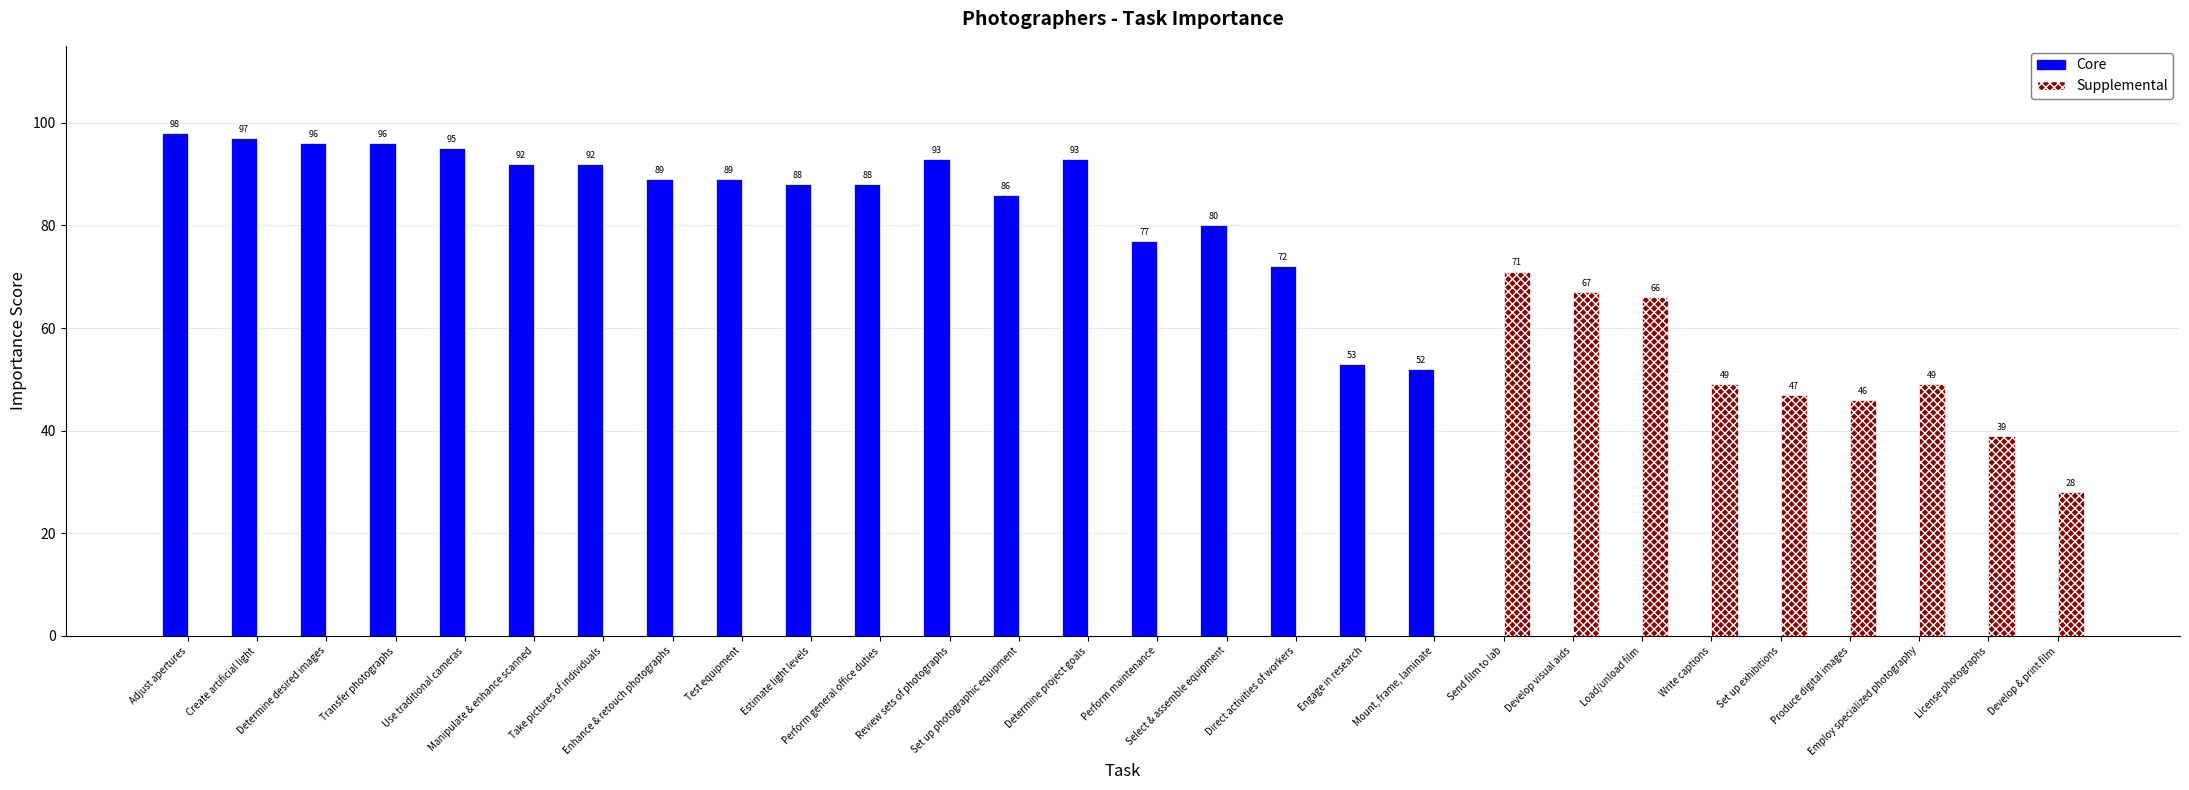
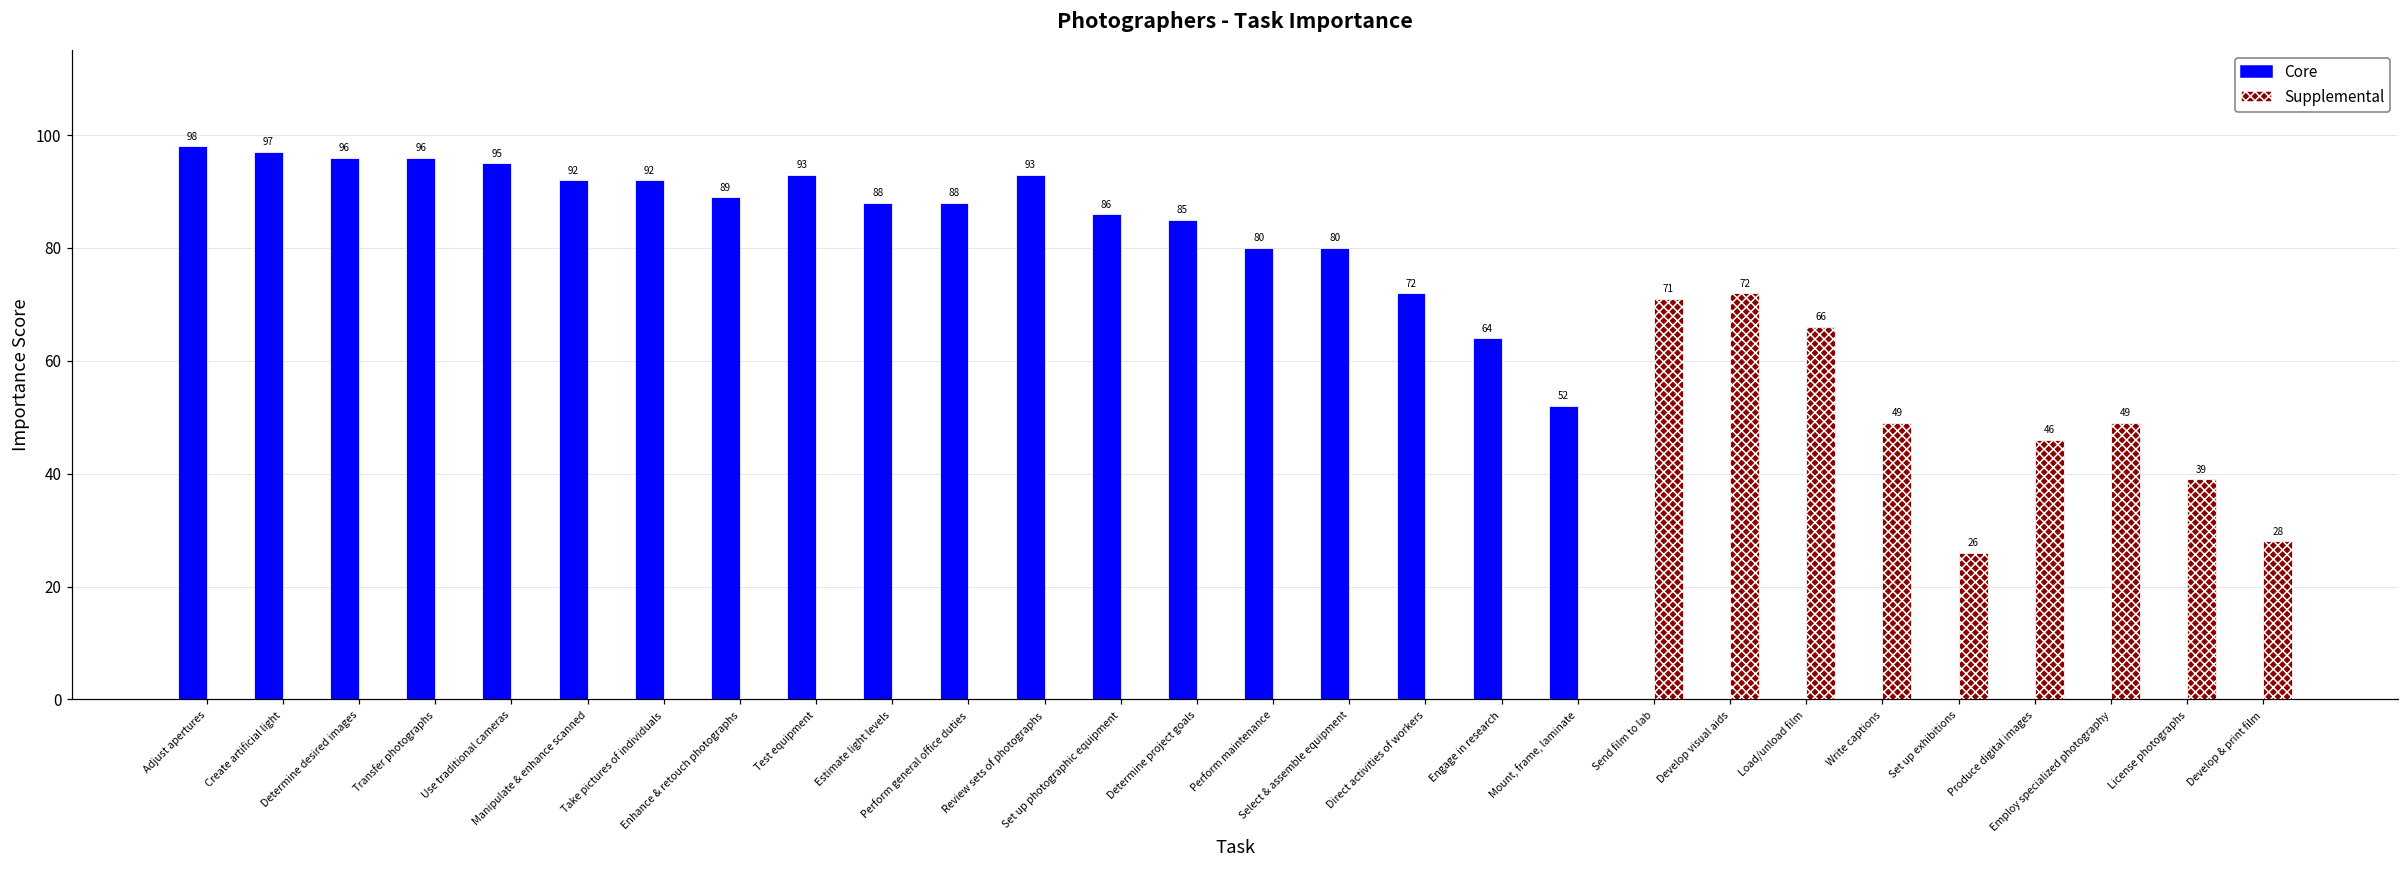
Core, Test equipment: 89 -> 93
Core, Determine project goals: 93 -> 85
Core, Perform maintenance: 77 -> 80
Core, Engage in research: 53 -> 64
Supplemental, Develop visual aids: 67 -> 72
Supplemental, Set up exhibitions: 47 -> 26
